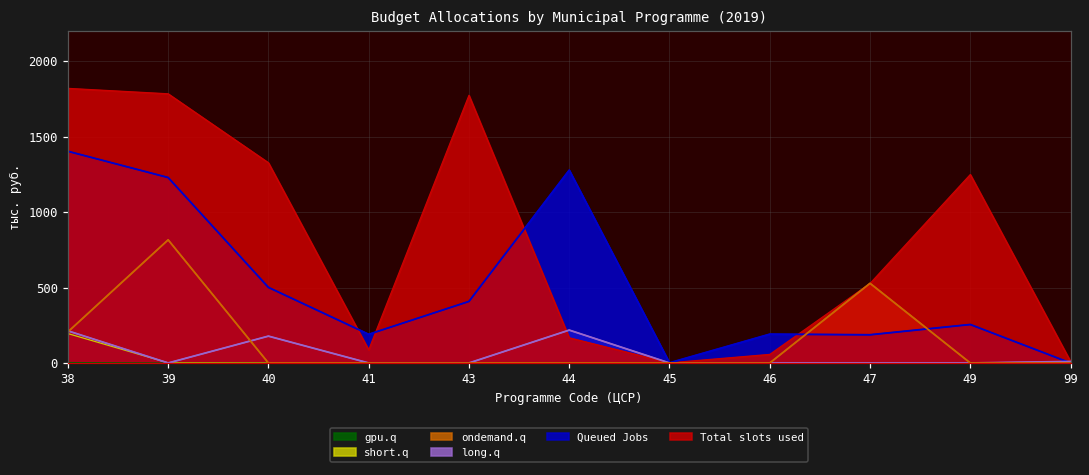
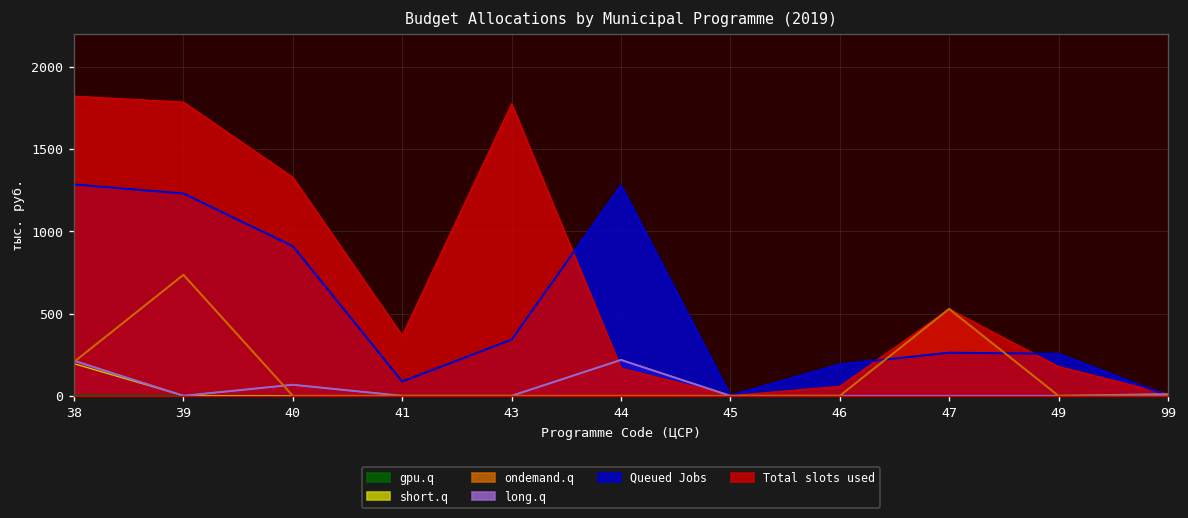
Queued Jobs, 38: 1400 -> 1280
ondemand.q, 39: 820 -> 740
long.q, 40: 180 -> 70
Queued Jobs, 40: 500 -> 910
Queued Jobs, 41: 190 -> 90
Total slots used, 41: 90 -> 370
Queued Jobs, 43: 410 -> 340
Queued Jobs, 47: 190 -> 260
Total slots used, 49: 1250 -> 180
